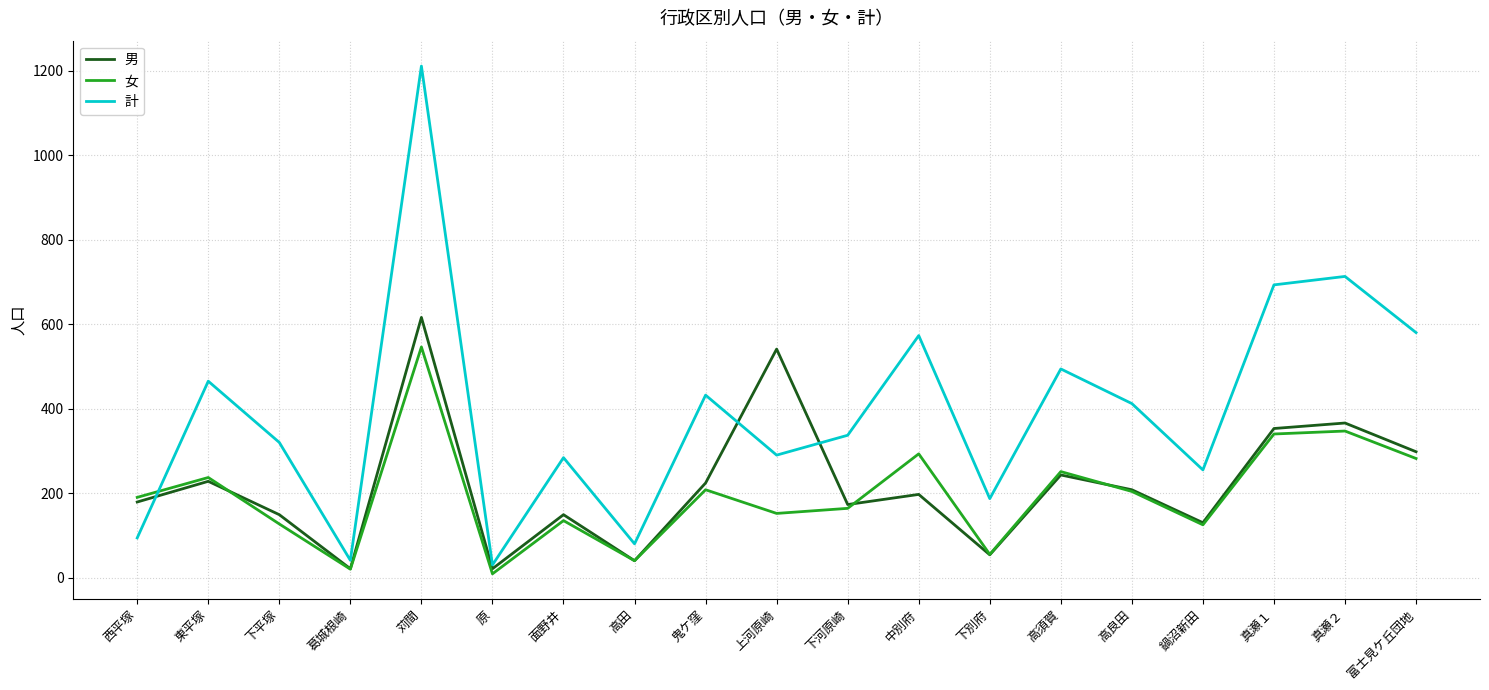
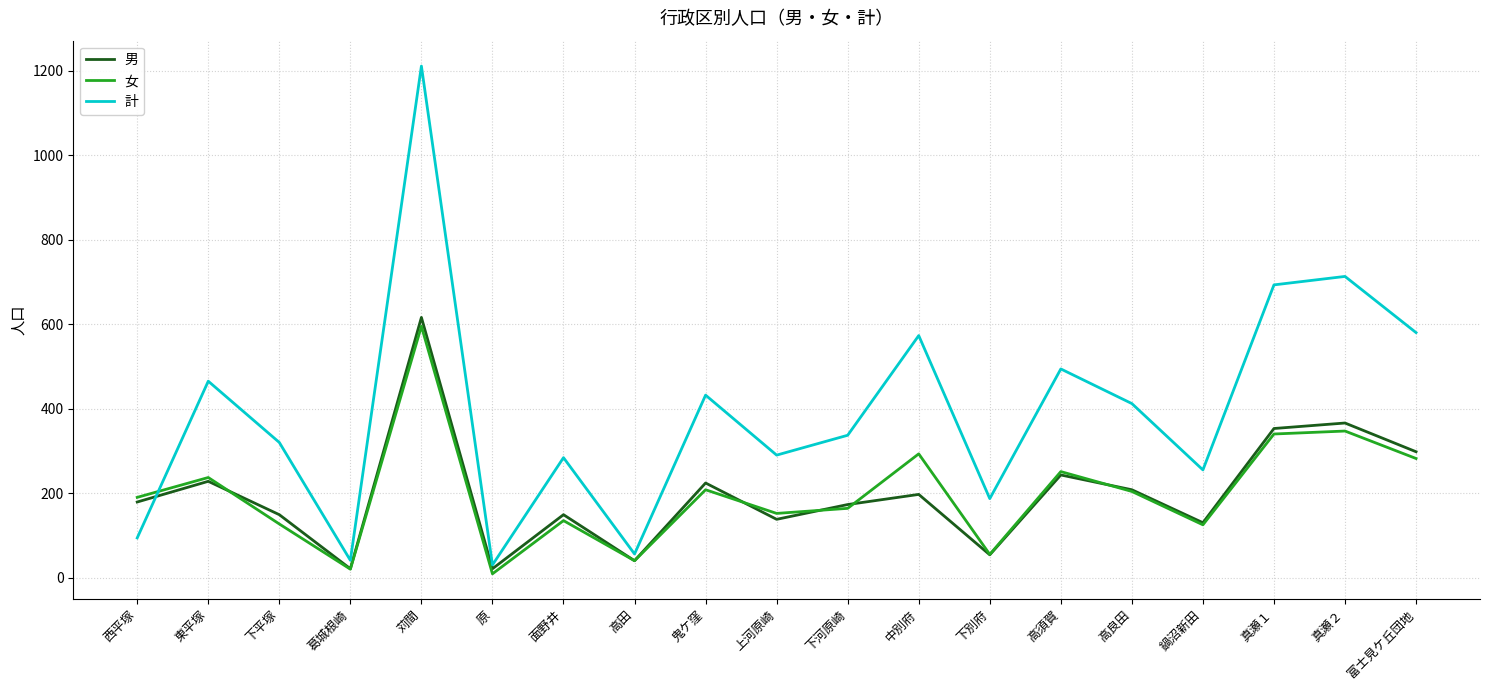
女, 苅間: 550 -> 600
計, 高田: 80 -> 60
男, 上河原崎: 540 -> 140
